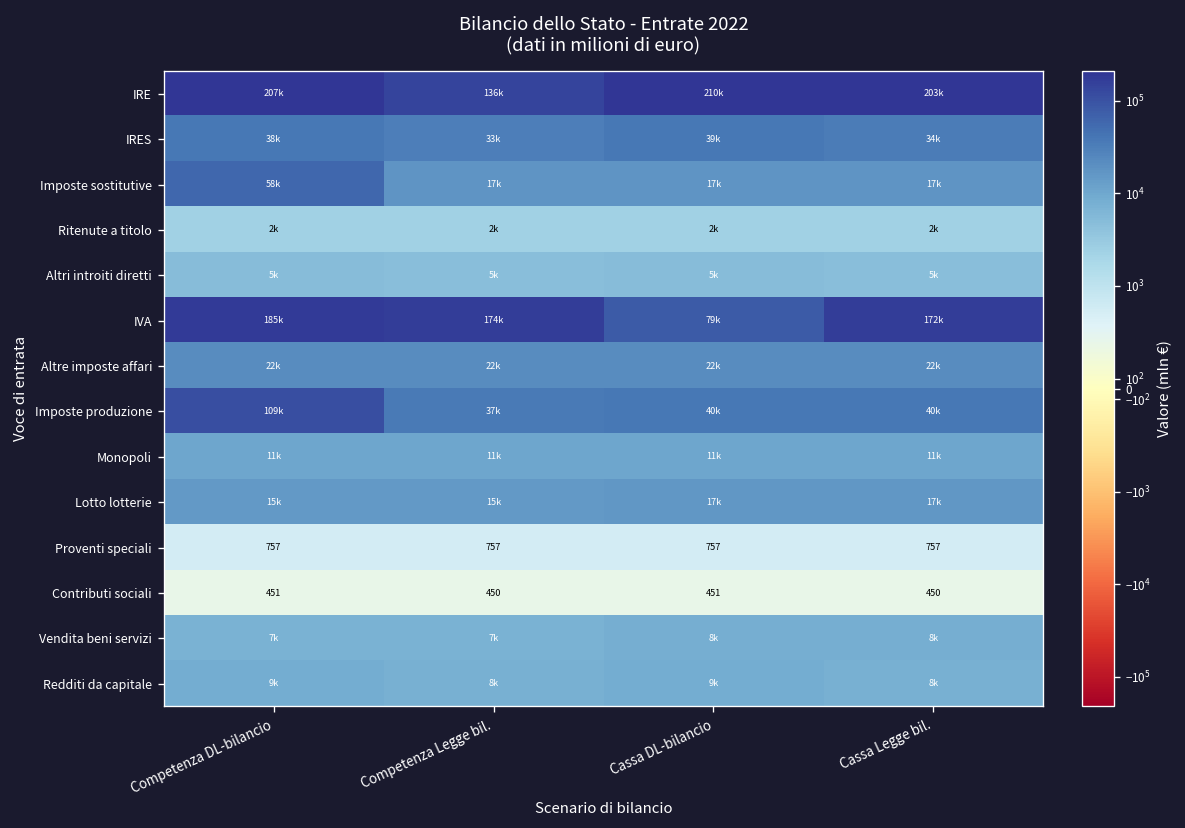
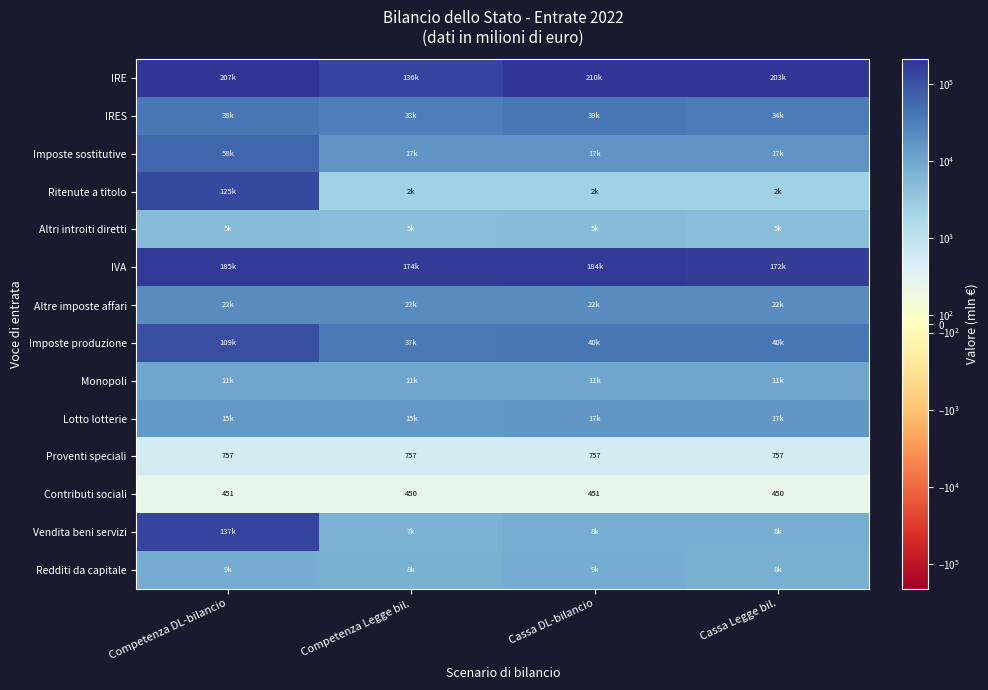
Ritenute a titolo, Competenza DL-bilancio: 2k -> 125k
IVA, Cassa DL-bilancio: 79k -> 184k
Vendita beni servizi, Competenza DL-bilancio: 7k -> 137k
